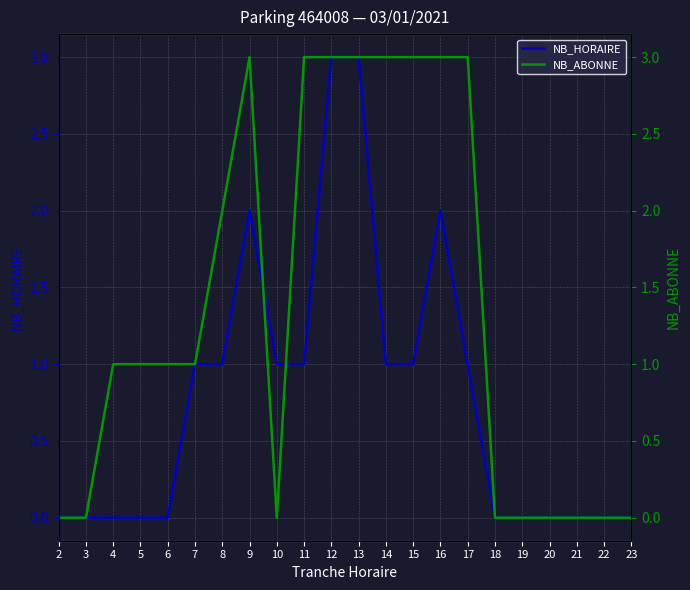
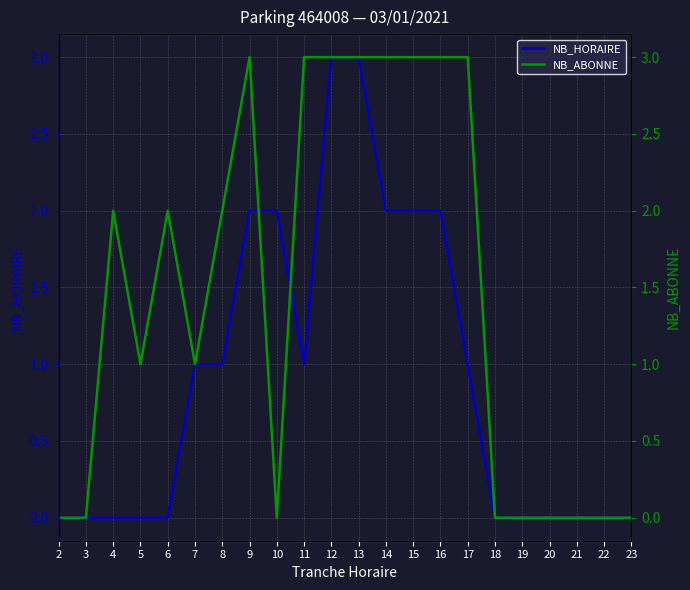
NB_HORAIRE, 10: 1 -> 2
NB_HORAIRE, 14: 1 -> 2
NB_HORAIRE, 15: 1 -> 2
NB_ABONNE, 4: 1 -> 2
NB_ABONNE, 6: 1 -> 2
